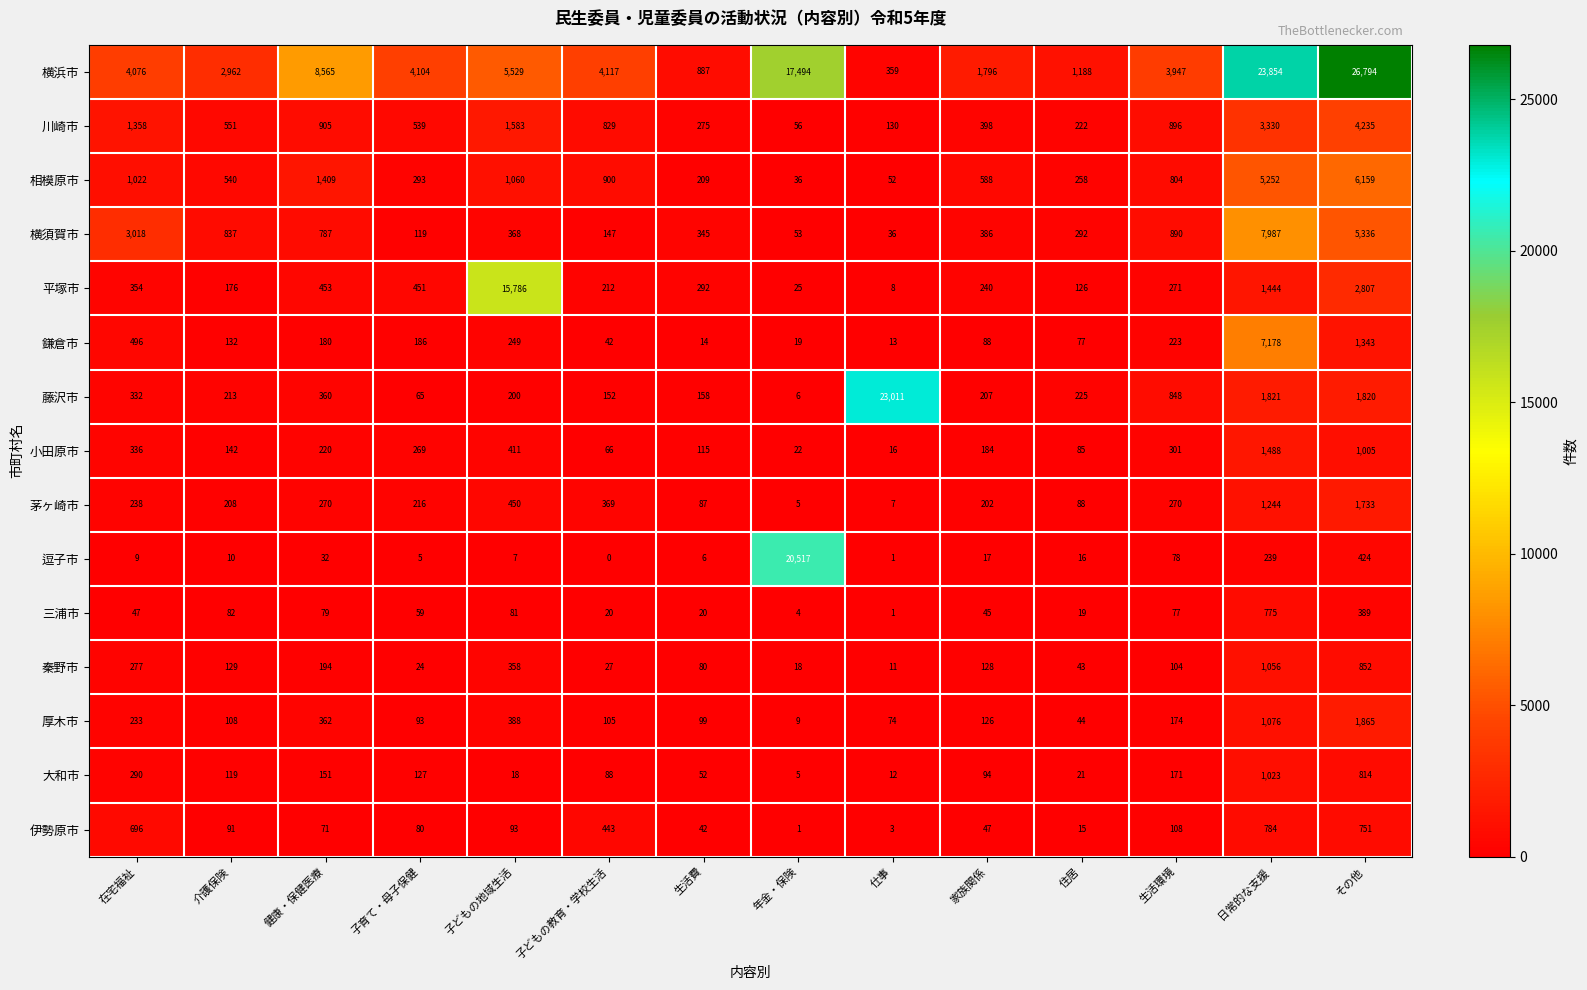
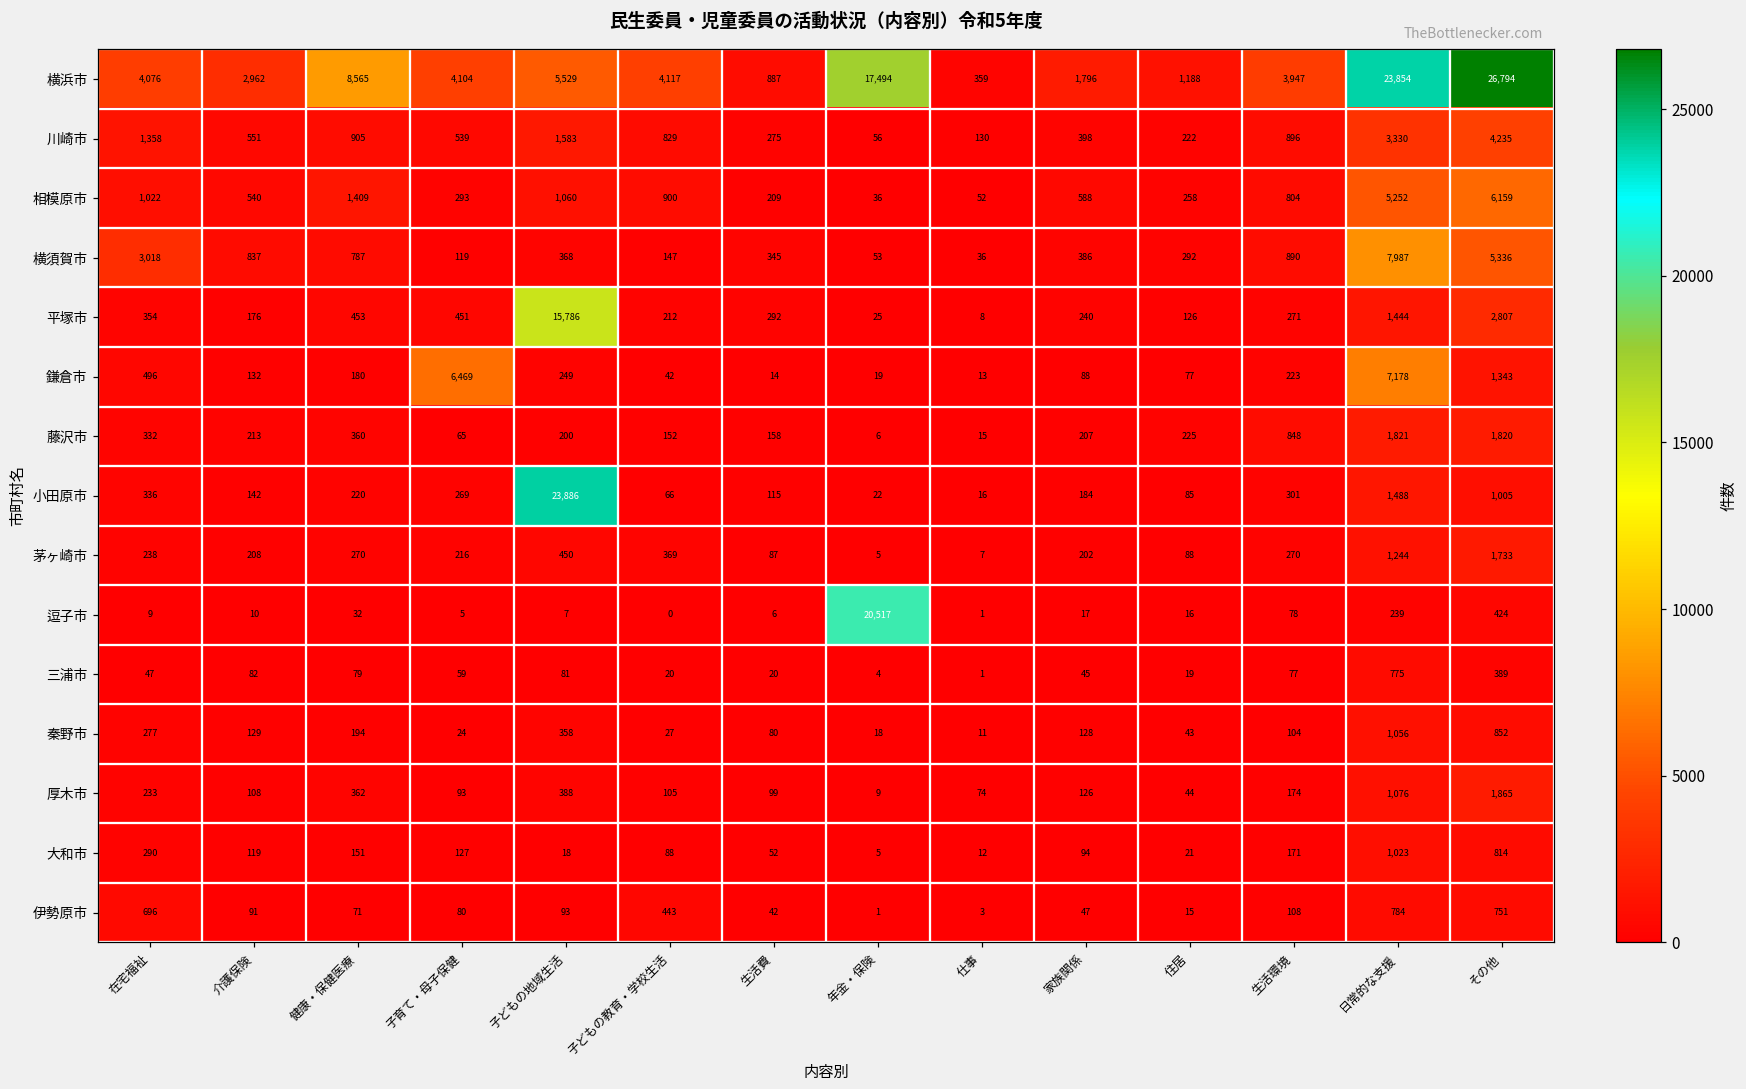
鎌倉市, 子育て・母子保健: 186 -> 6,469
藤沢市, 仕事: 23,011 -> 15
小田原市, 子どもの地域生活: 411 -> 23,886
